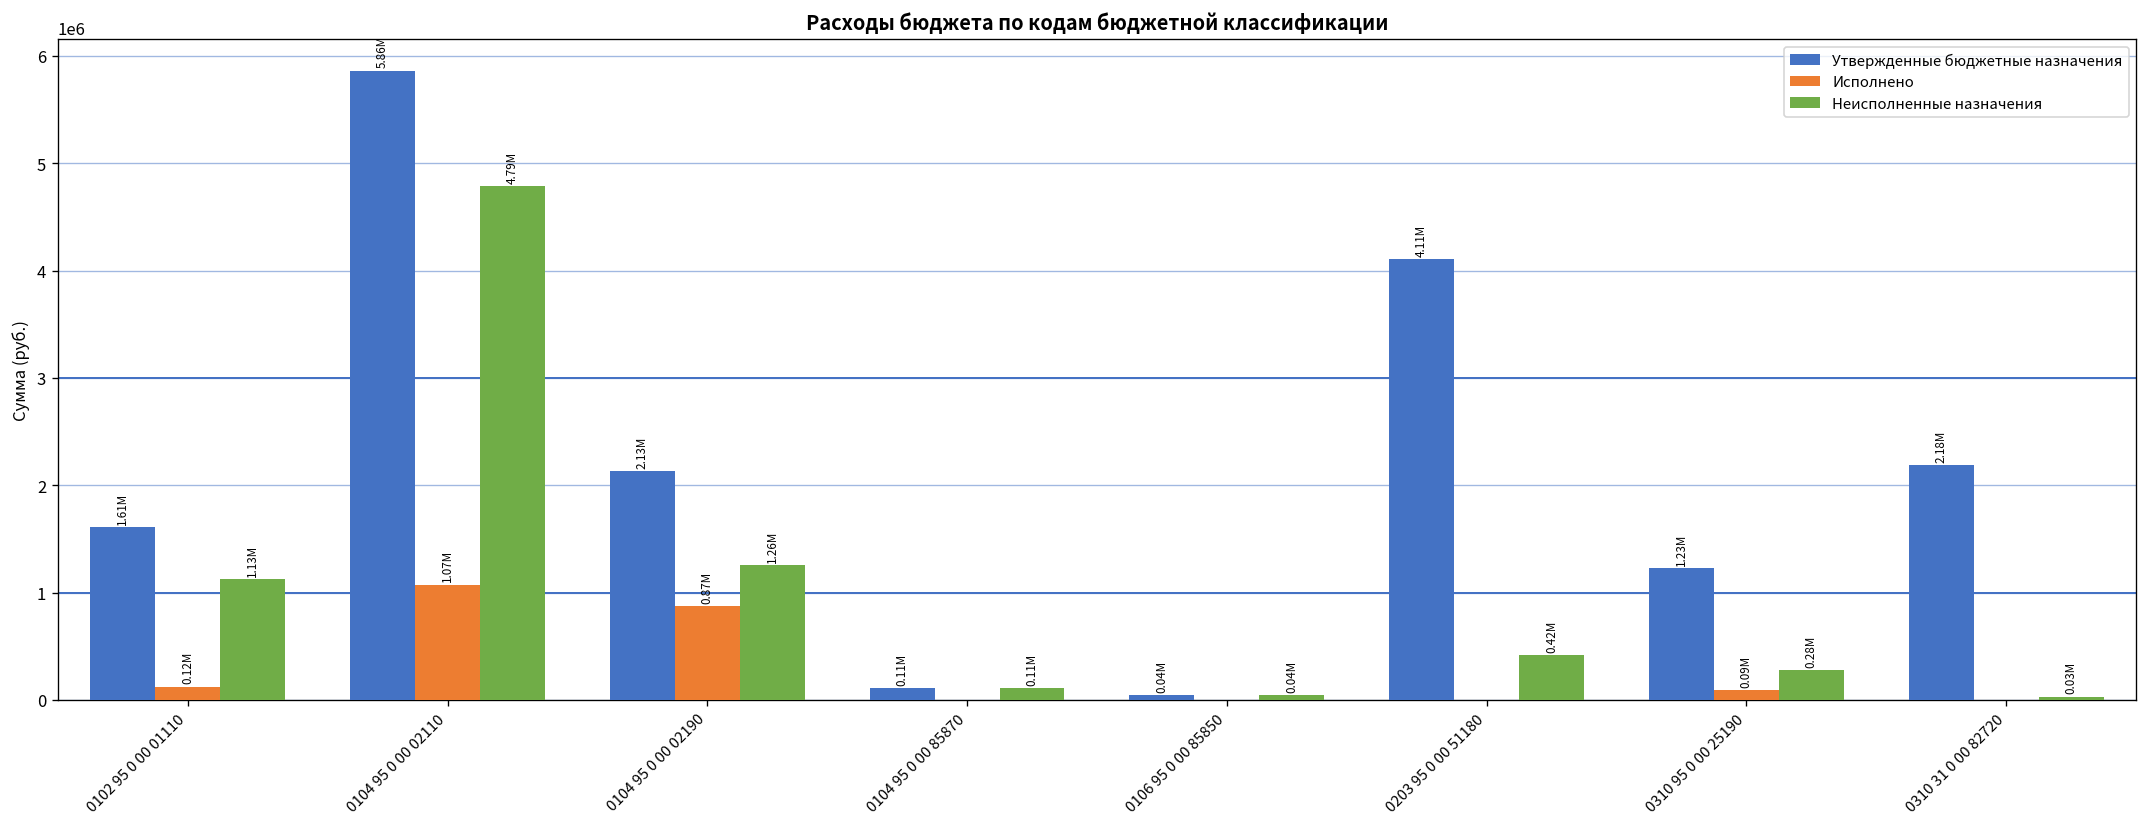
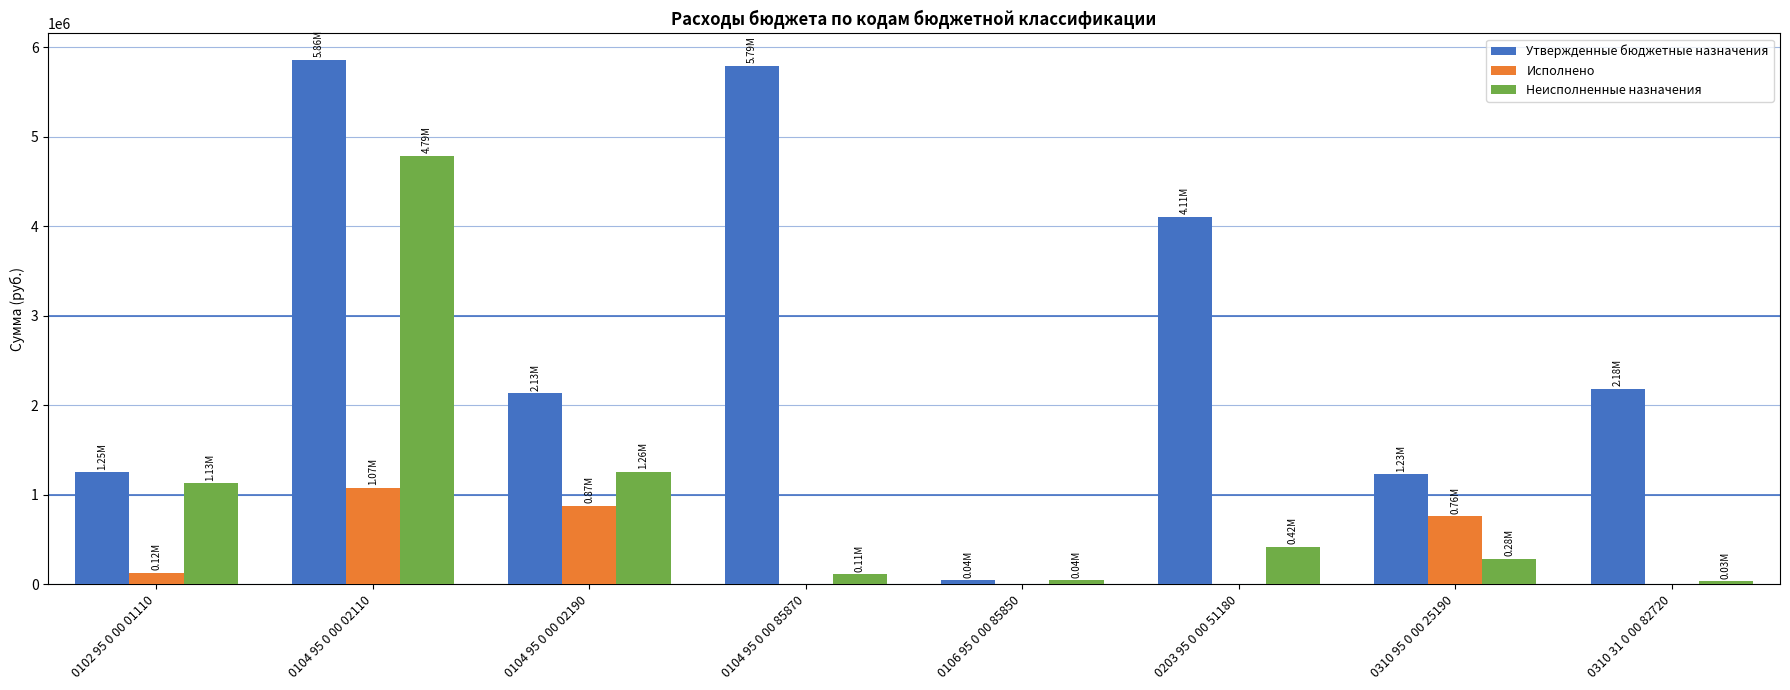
Утвержденные бюджетные назначения, 0102 95 0 00 01110: 1.61M -> 1.25M
Утвержденные бюджетные назначения, 0104 95 0 00 85870: 0.11M -> 5.79M
Исполнено, 0310 95 0 00 25190: 0.09M -> 0.76M
